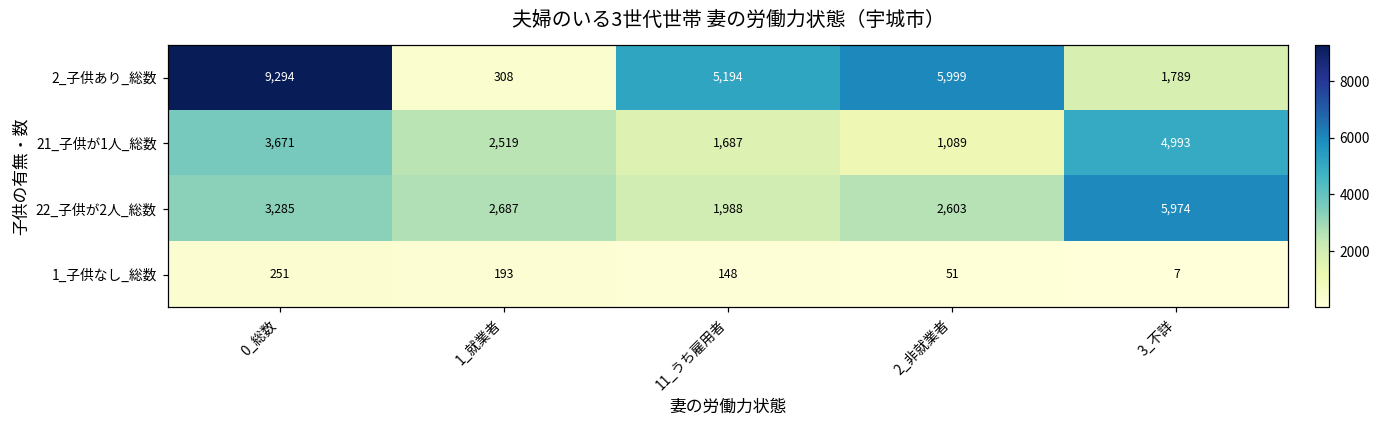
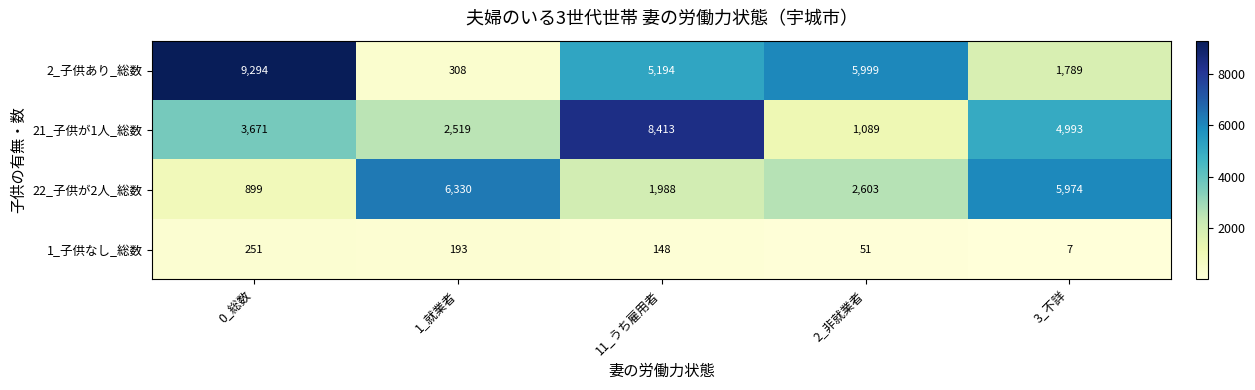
21_子供が1人_総数, 11_うち雇用者: 1,687 -> 8,413
22_子供が2人_総数, 0_総数: 3,285 -> 899
22_子供が2人_総数, 1_就業者: 2,687 -> 6,330
